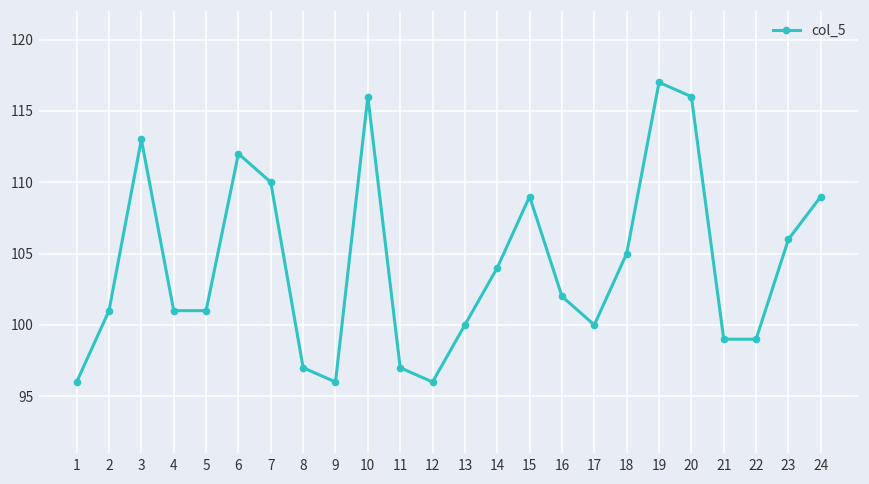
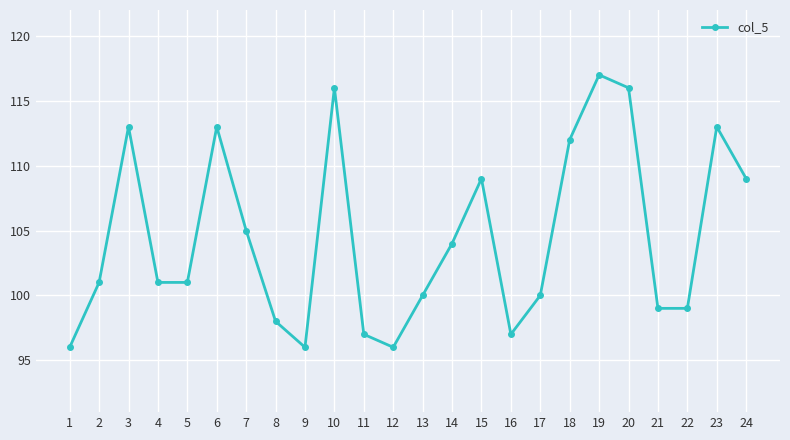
6: 112 -> 113
7: 110 -> 105
8: 97 -> 98
16: 102 -> 97
18: 105 -> 112
23: 106 -> 113
